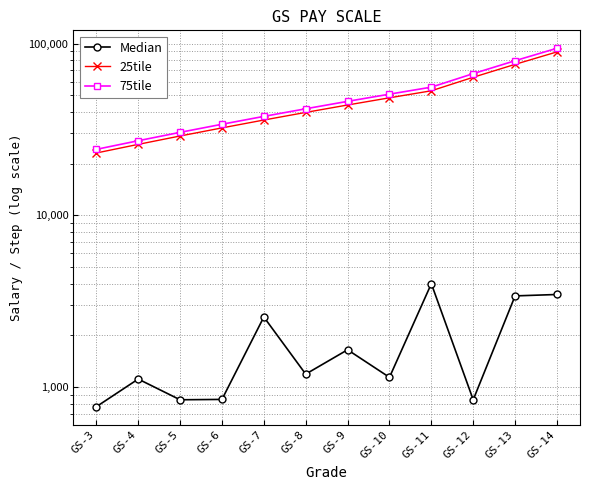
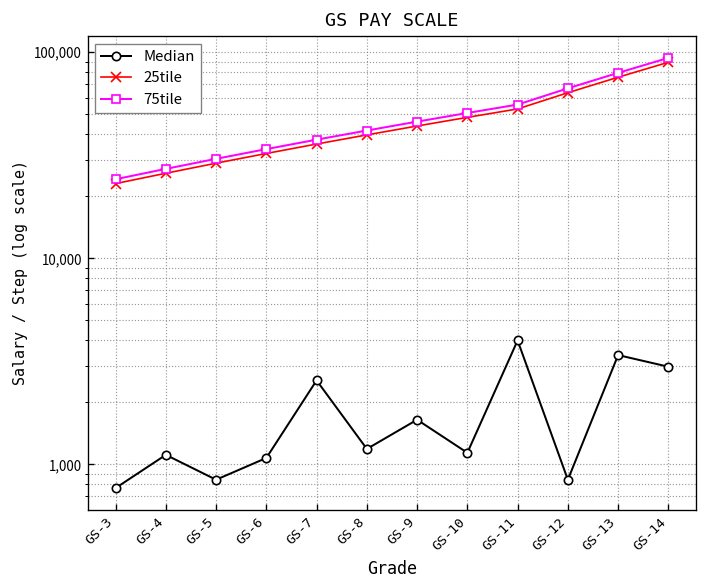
Median, GS-6: 800 -> 1,100
Median, GS-14: 3,500 -> 3,000
